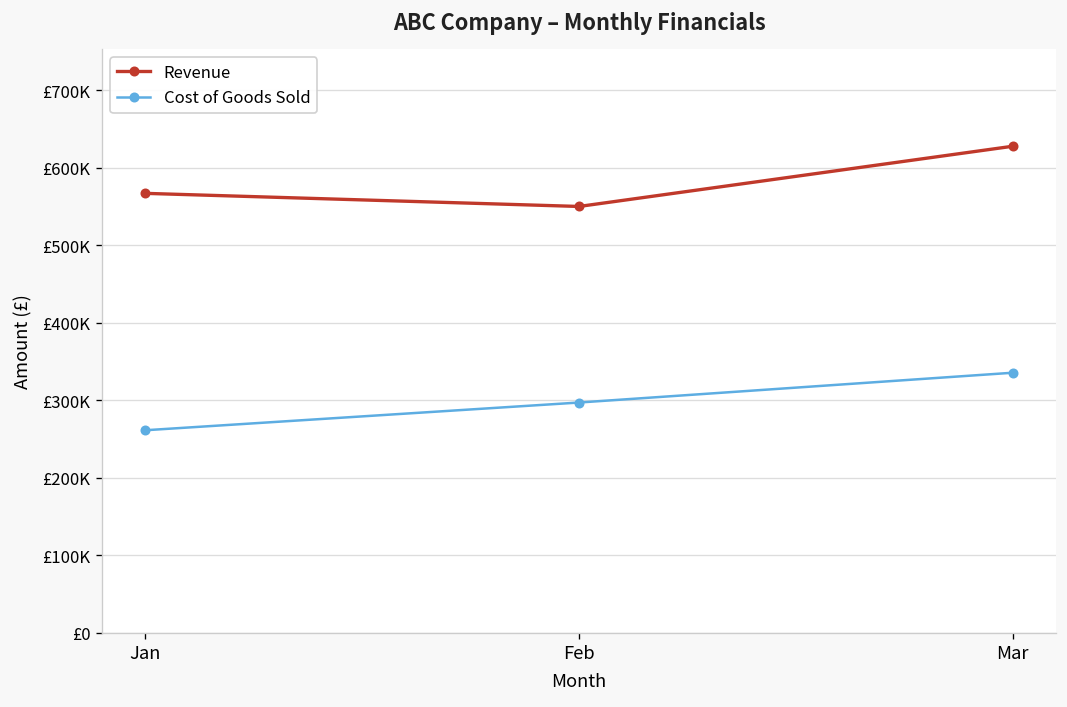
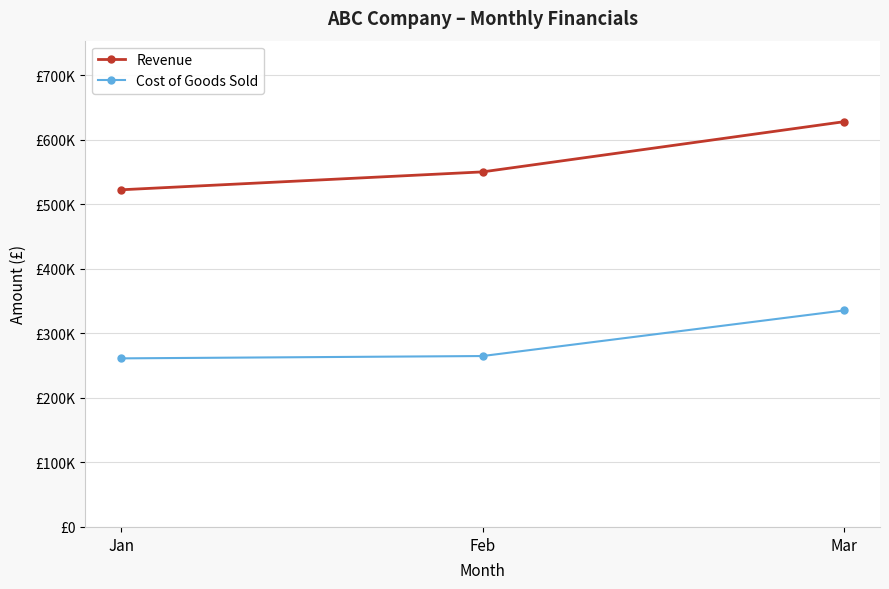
Revenue, Jan: £570000 -> £520000
Cost of Goods Sold, Feb: £300000 -> £260000
